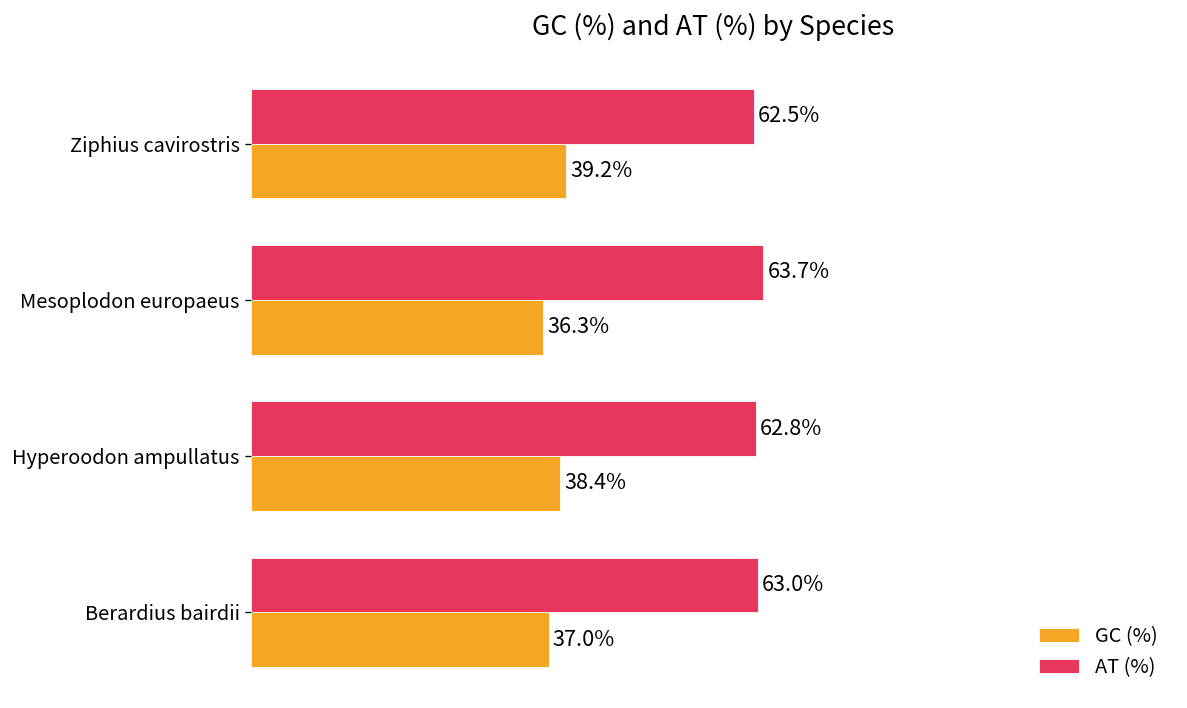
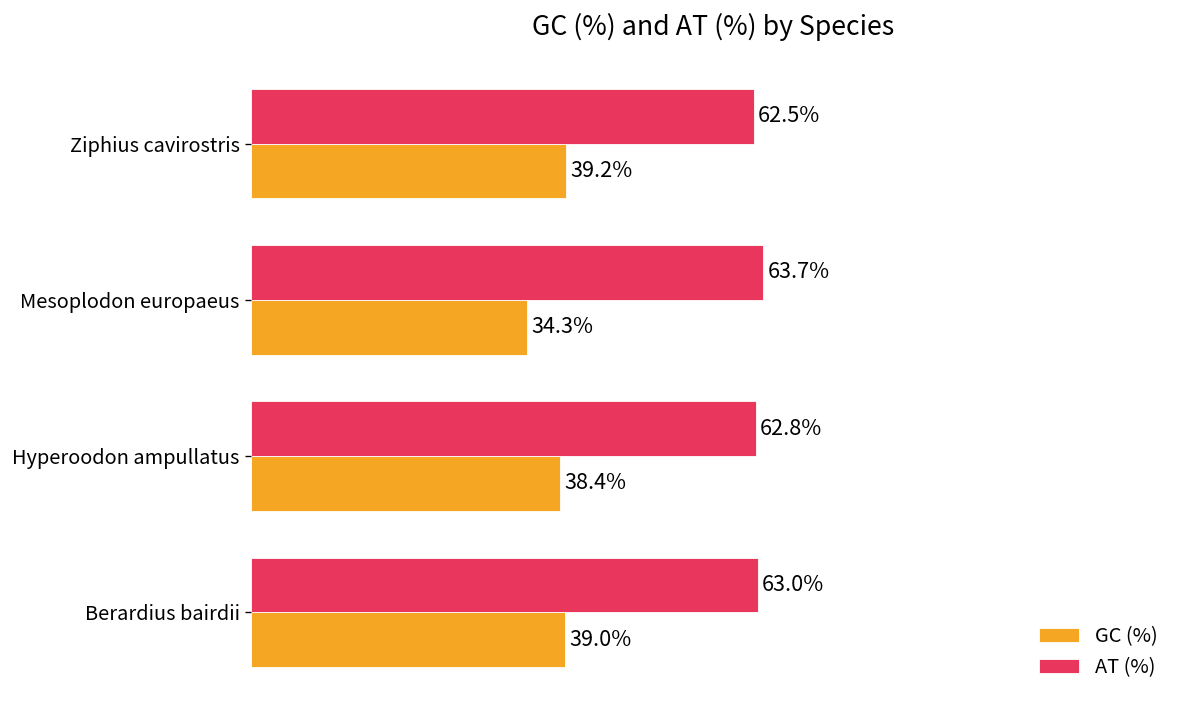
GC (%), Mesoplodon europaeus: 36.3% -> 34.3%
GC (%), Berardius bairdii: 37.0% -> 39.0%
